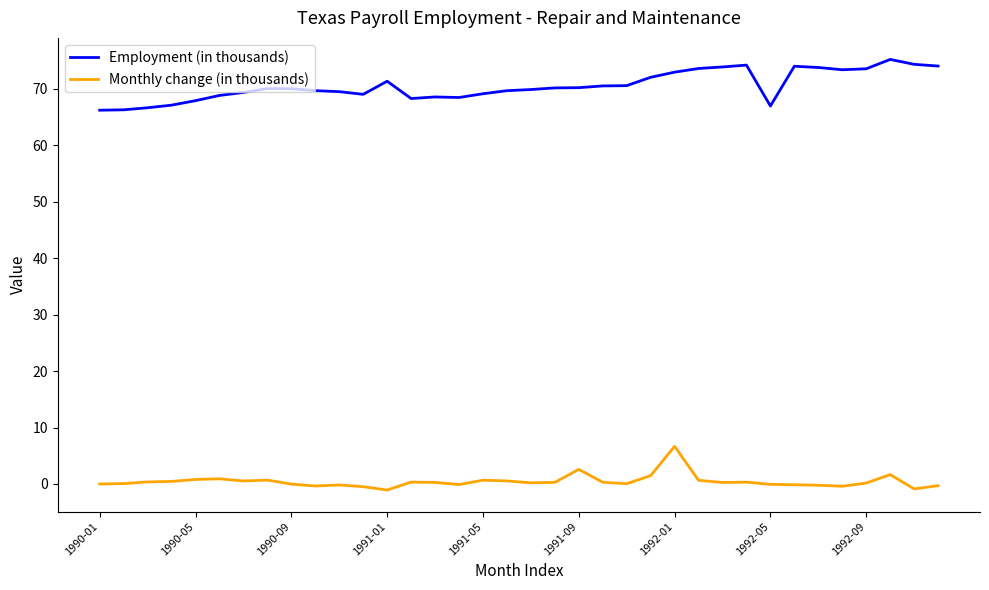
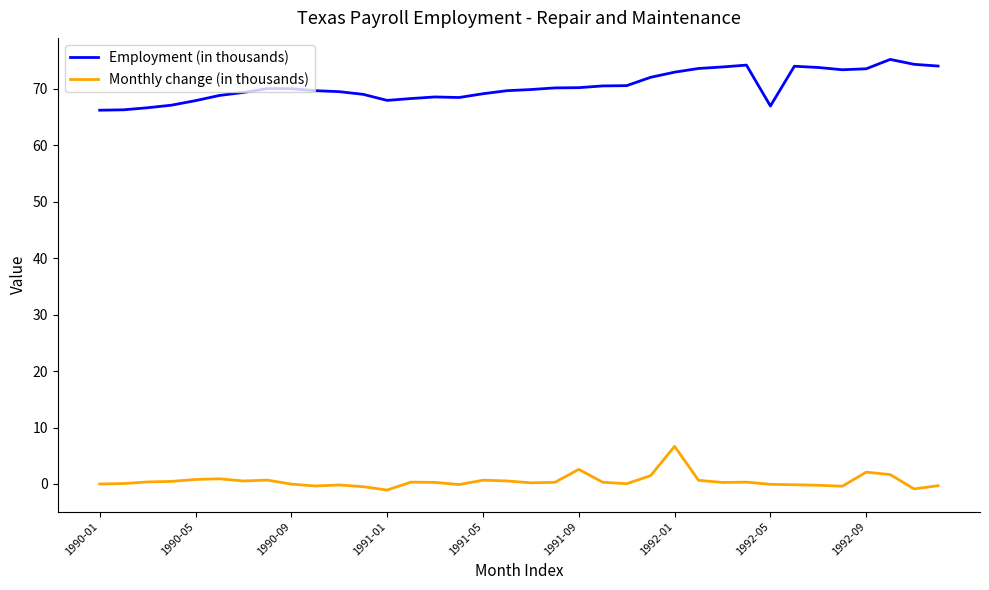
Employment (in thousands), 1991-01: 71 -> 68
Monthly change (in thousands), 1992-09: 0 -> 2
